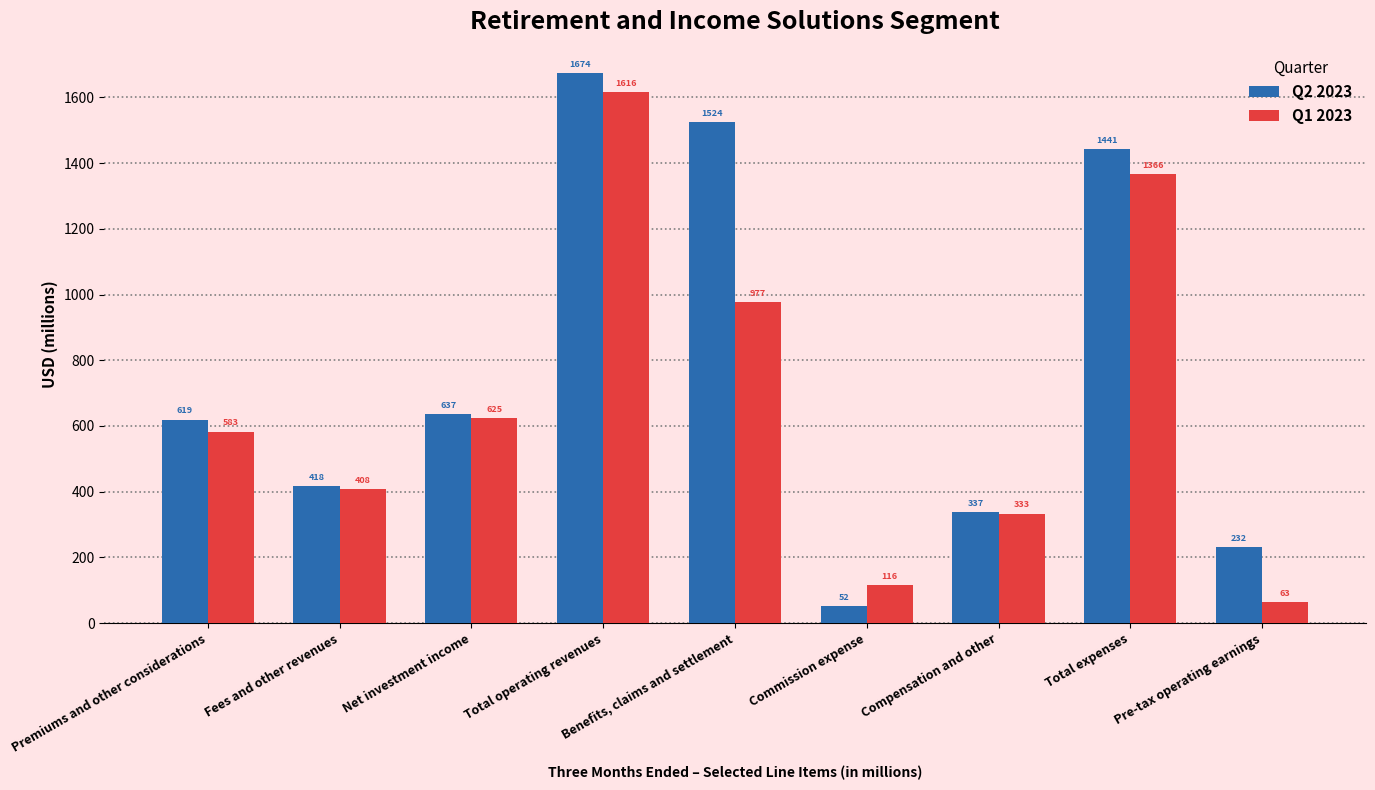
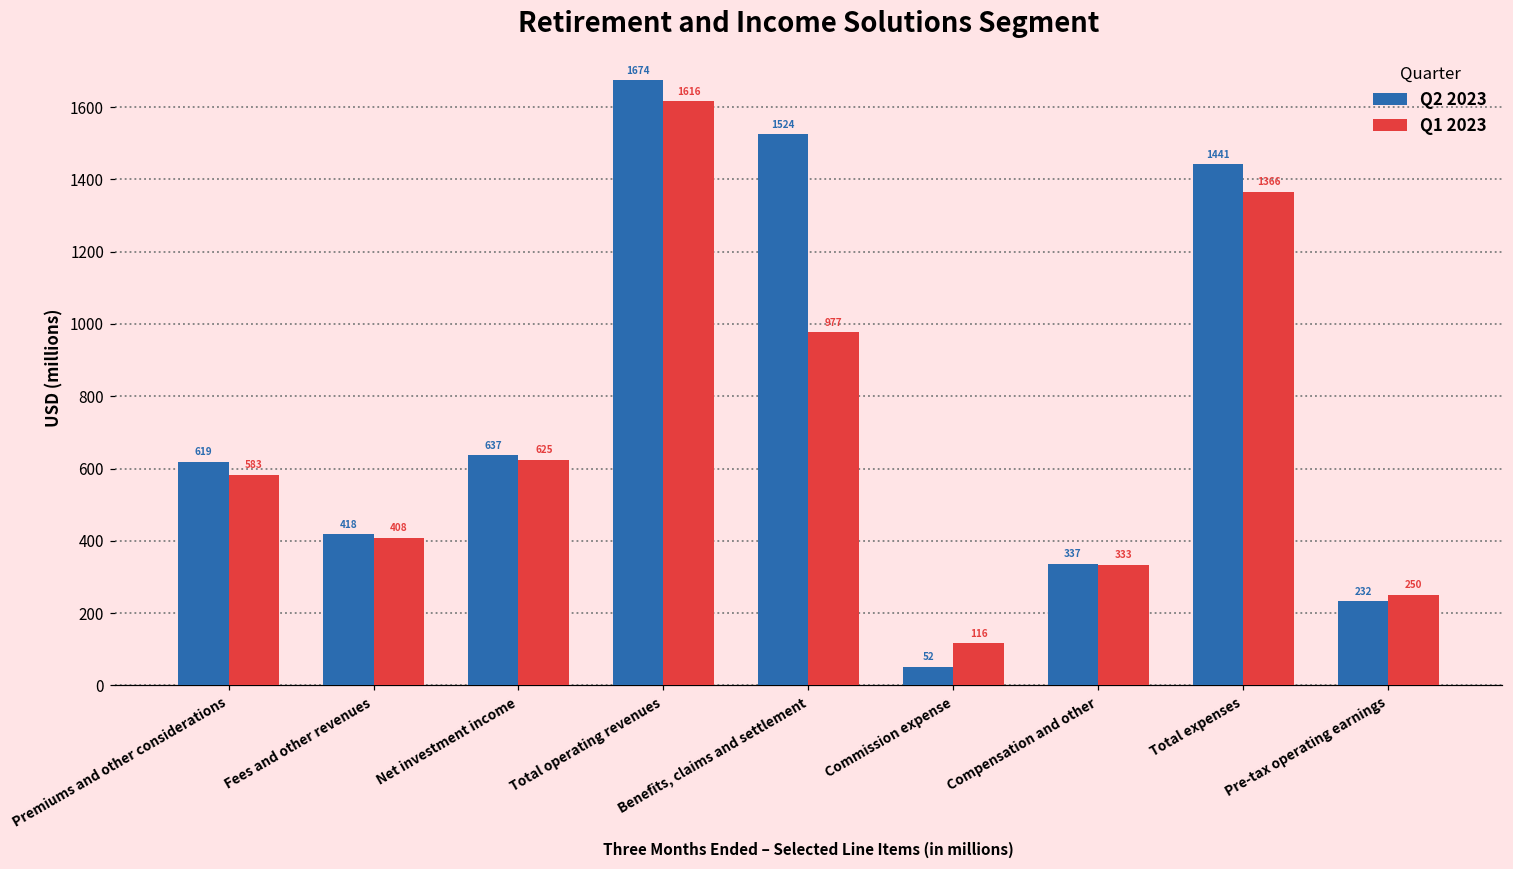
Q1 2023, Pre-tax operating earnings: 63 -> 250
